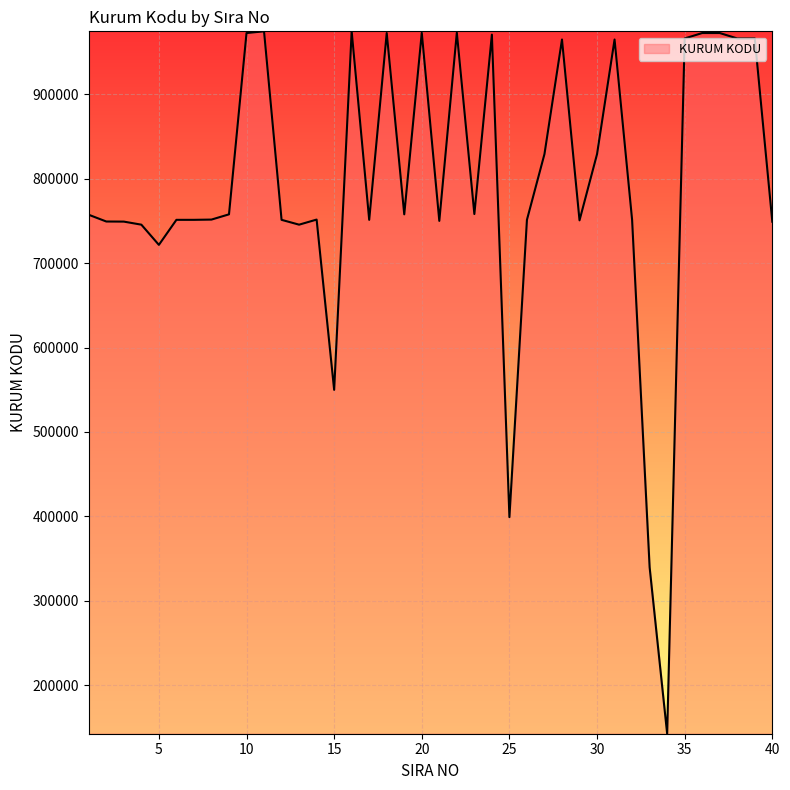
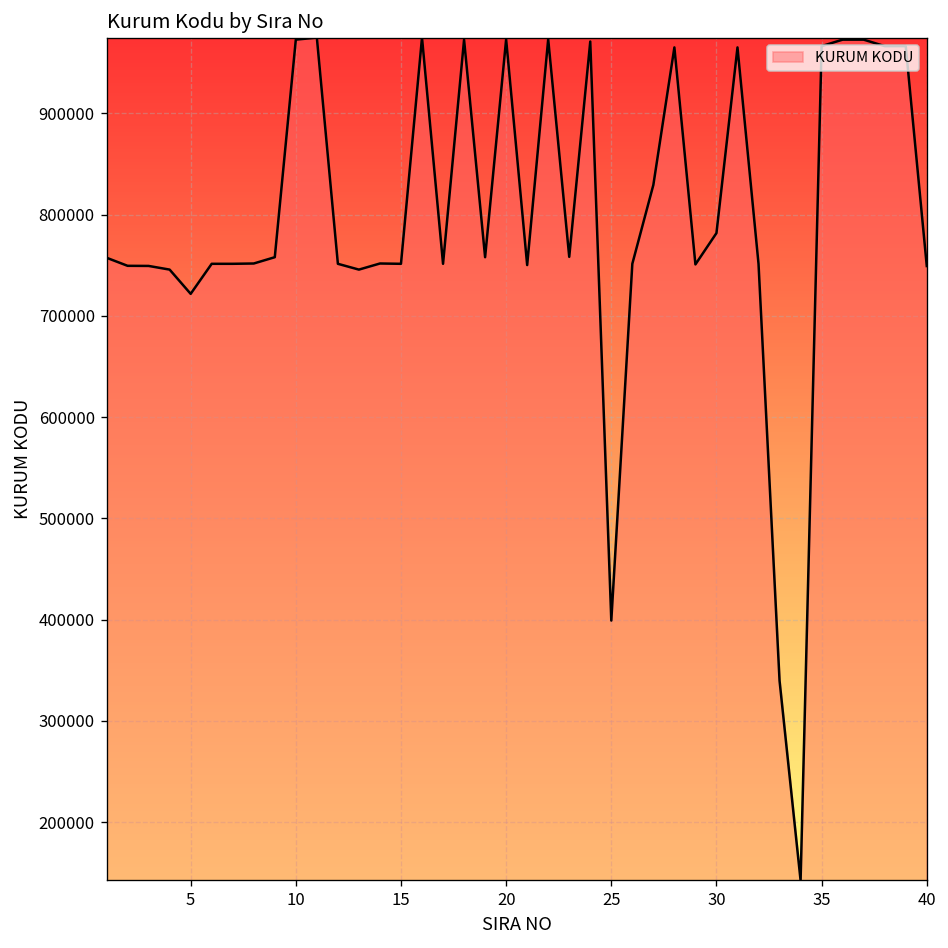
15: 550000 -> 750000
30: 830000 -> 780000
